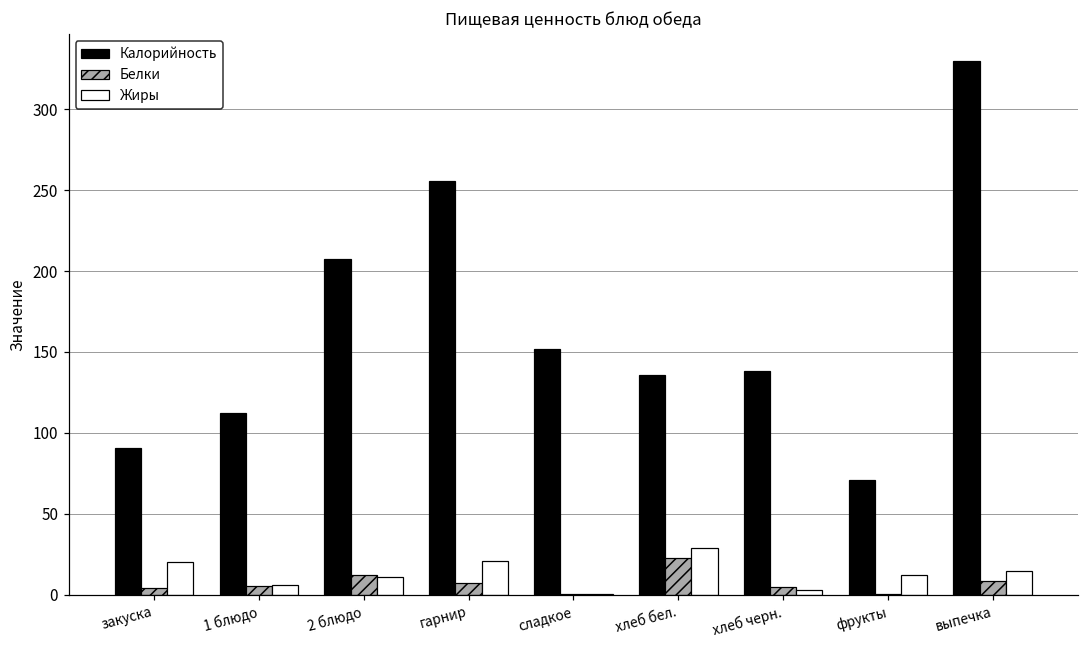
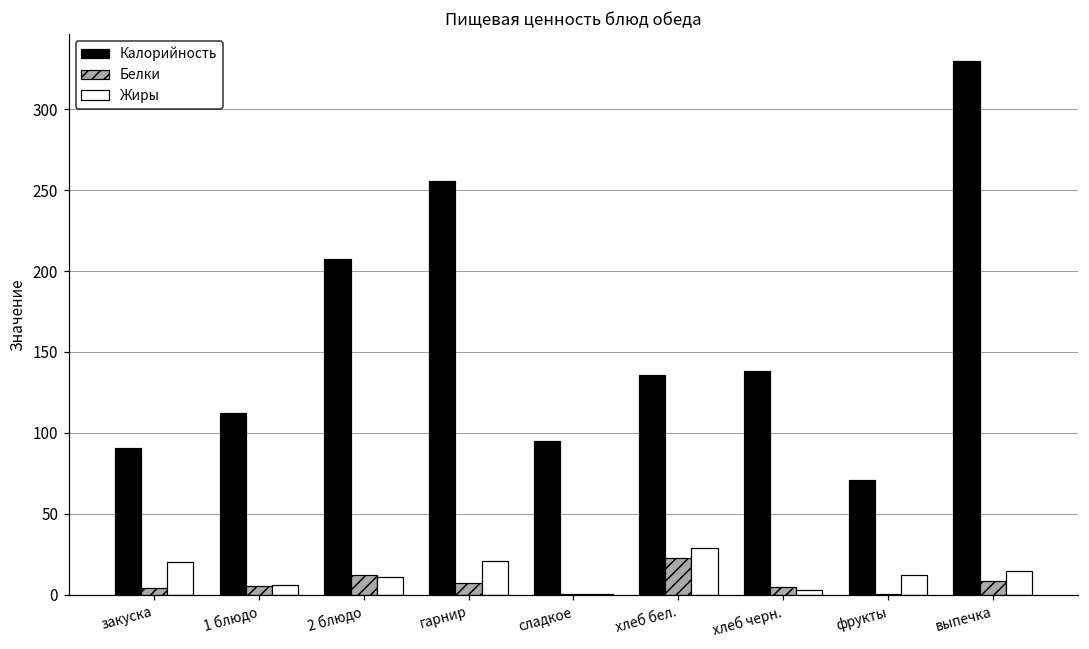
Калорийность, сладкое: 152 -> 95
